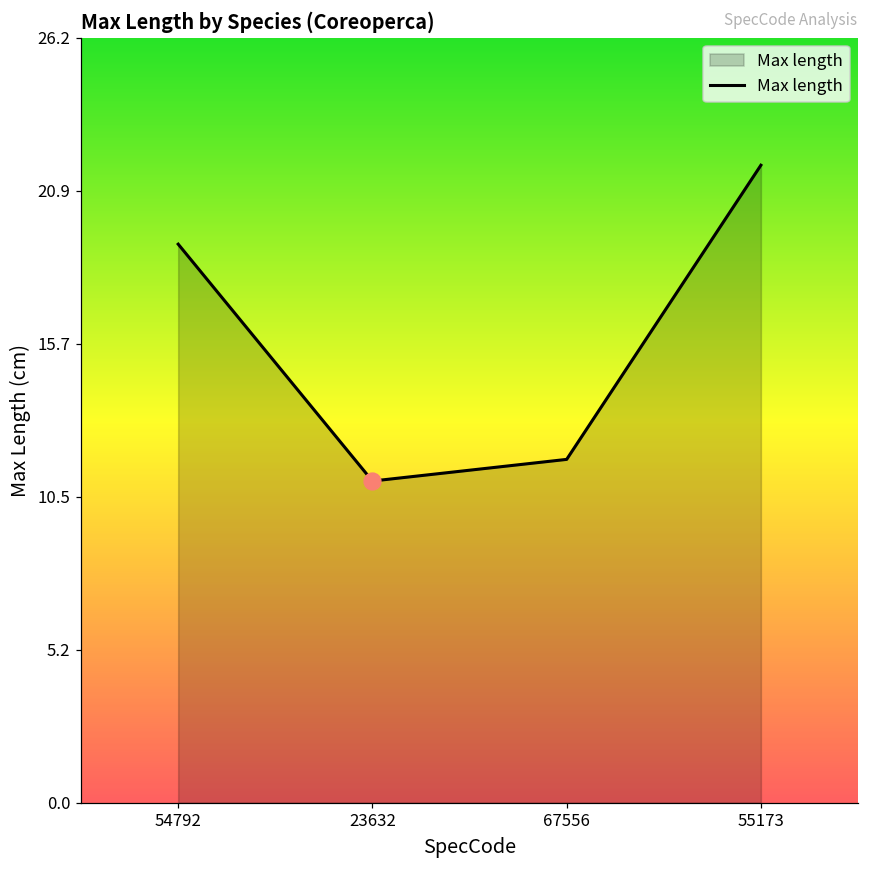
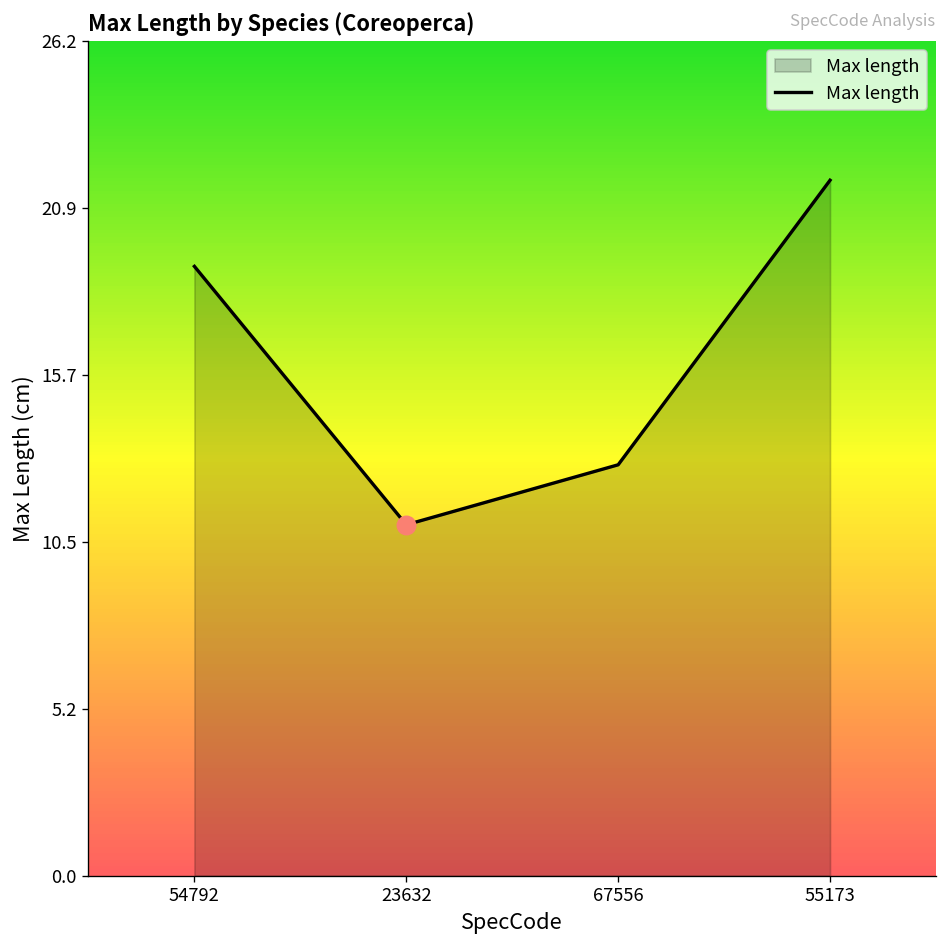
Max length, 67556: 11.7 -> 12.9
